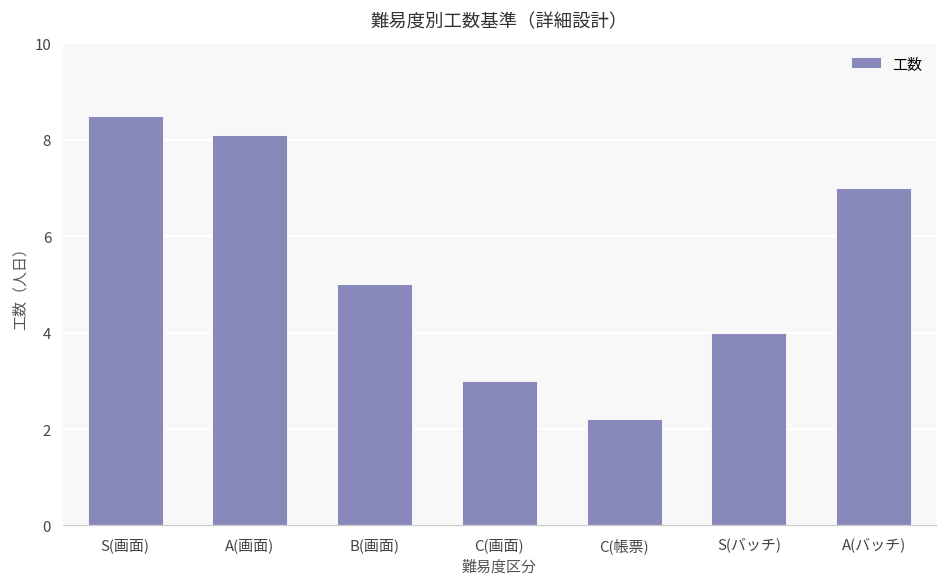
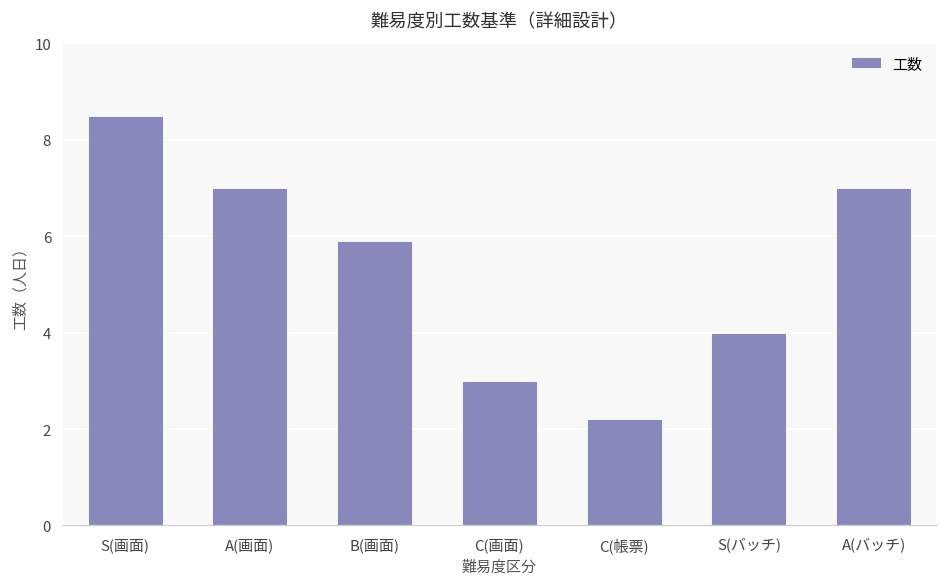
A(画面): 8.1 -> 7.0
B(画面): 5.0 -> 5.9
